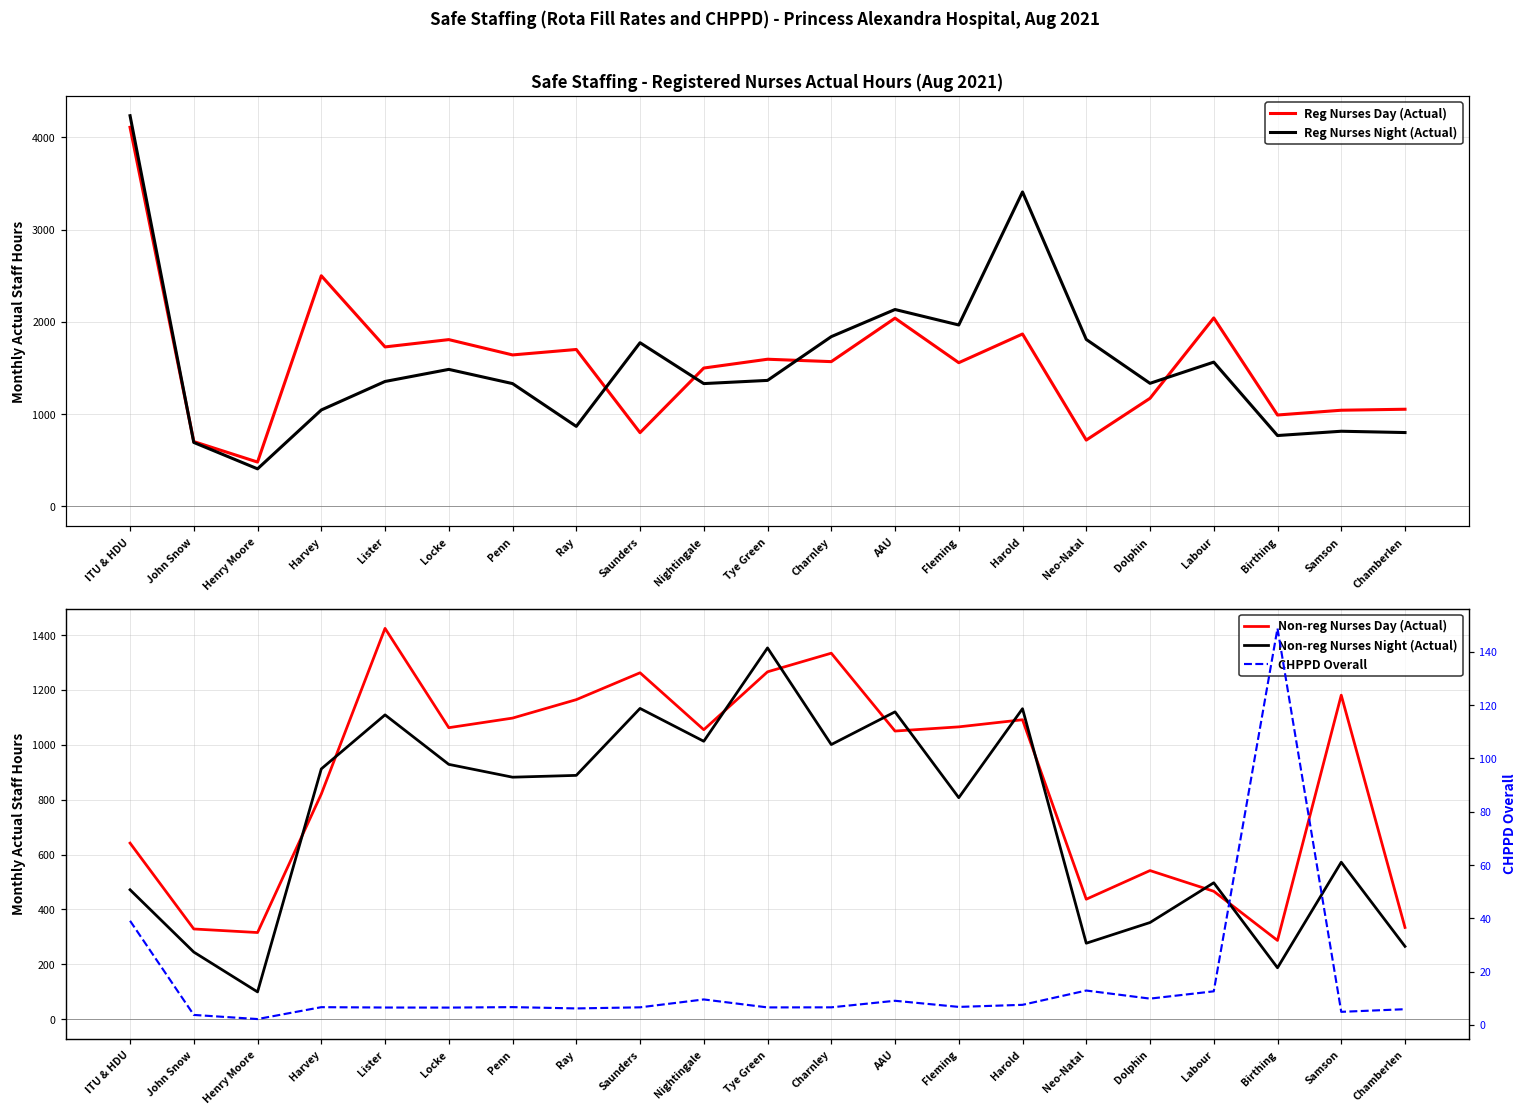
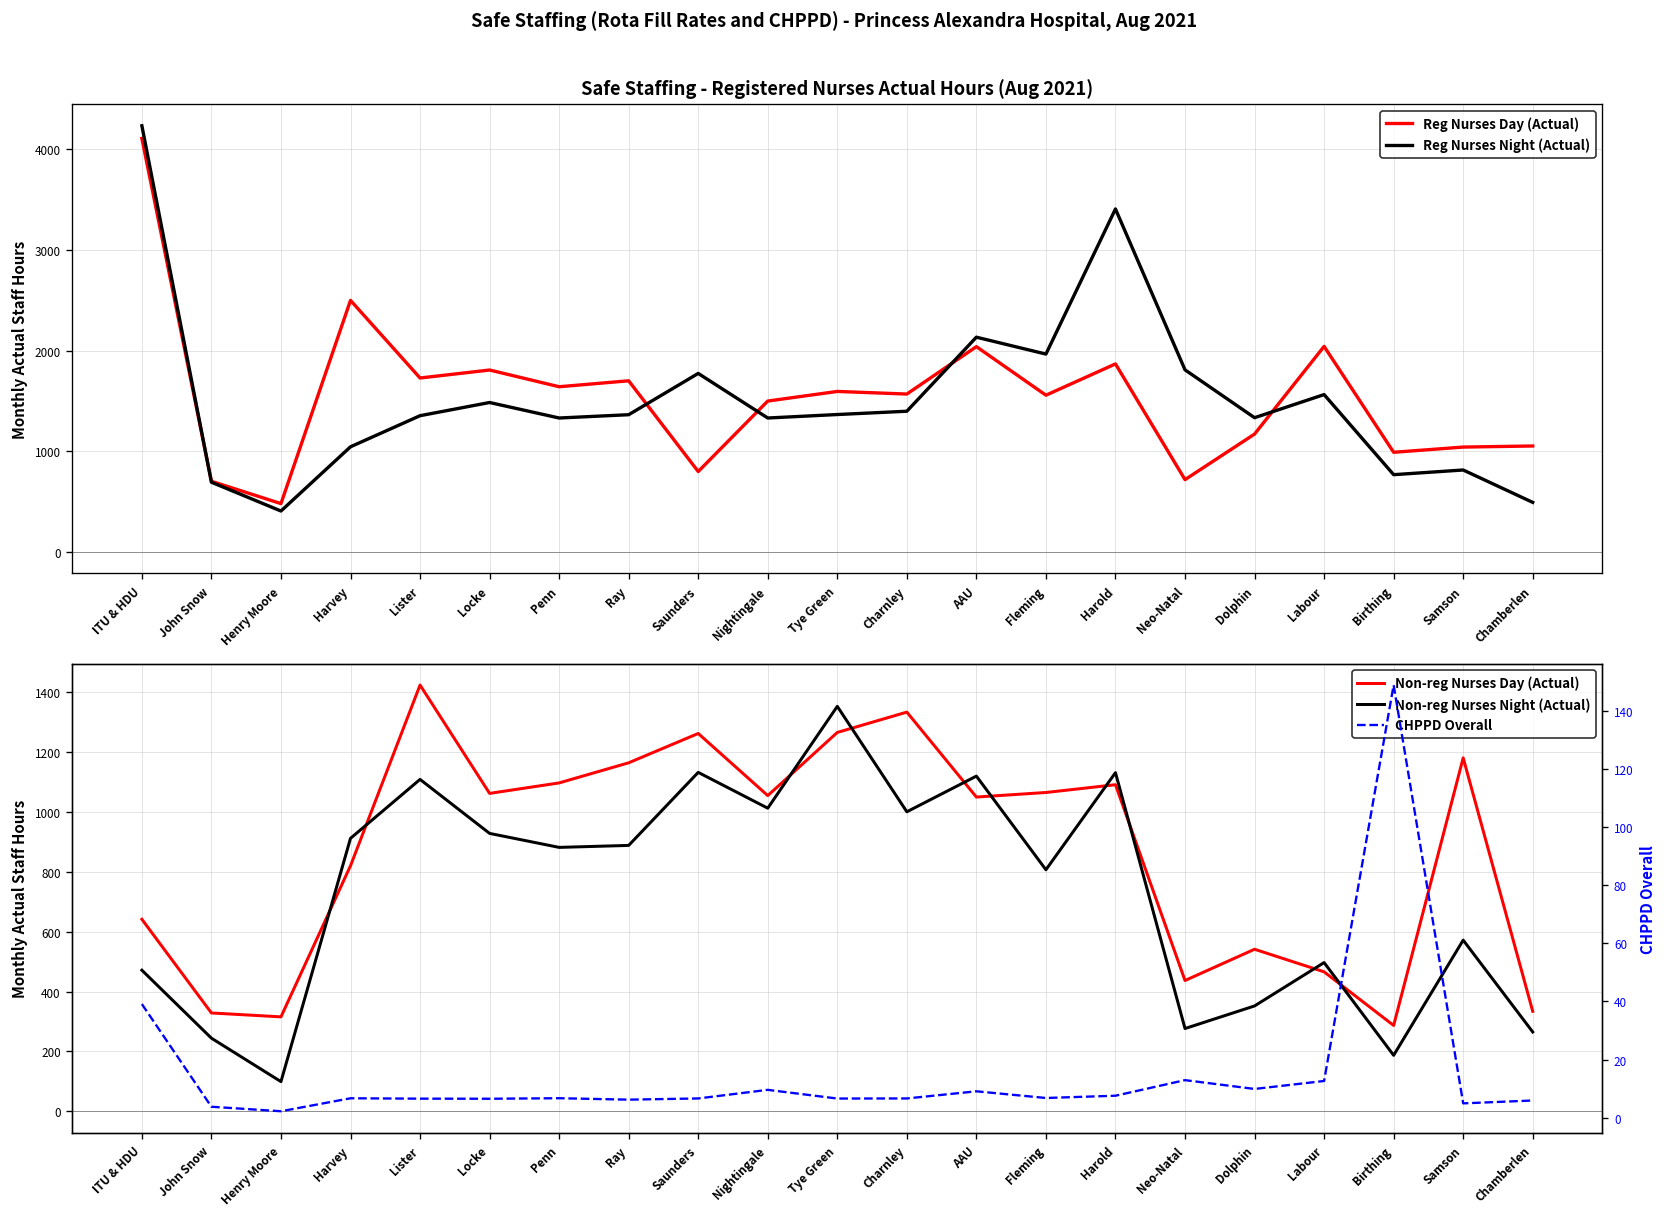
Safe Staffing - Registered Nurses Actual Hours (Aug 2021), Reg Nurses Night (Actual), Ray: 900 -> 1400
Safe Staffing - Registered Nurses Actual Hours (Aug 2021), Reg Nurses Night (Actual), Charnley: 1800 -> 1400
Safe Staffing - Registered Nurses Actual Hours (Aug 2021), Reg Nurses Night (Actual), Chamberlen: 800 -> 500
